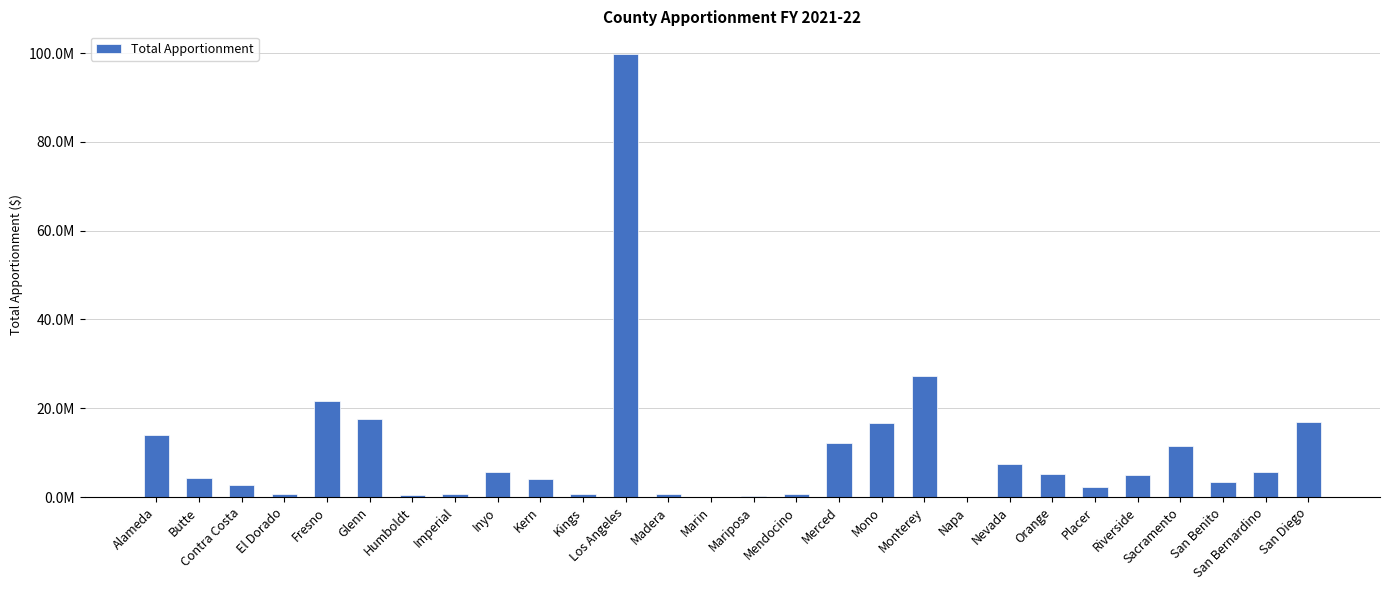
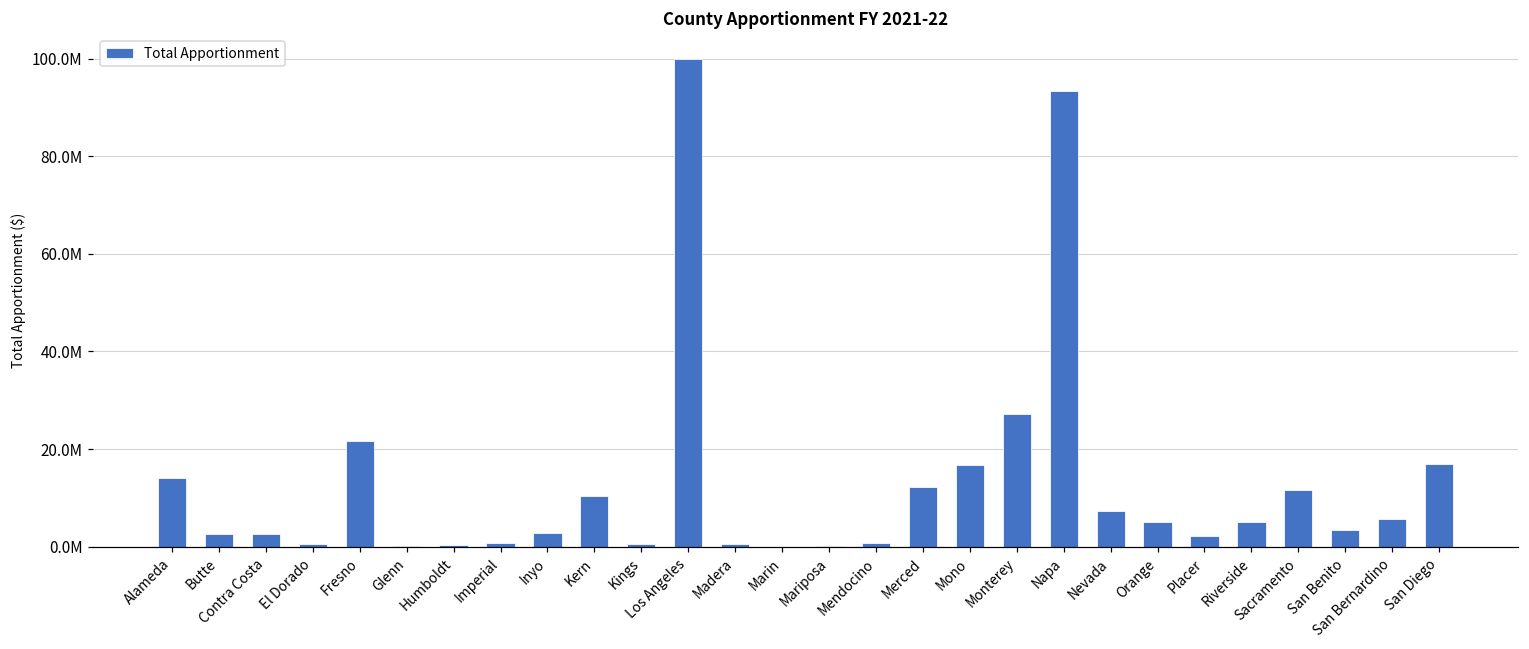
Butte: 4000000 -> 3000000
Glenn: 18000000 -> 0
Inyo: 6000000 -> 3000000
Kern: 4000000 -> 10000000
Napa: 0 -> 93000000
